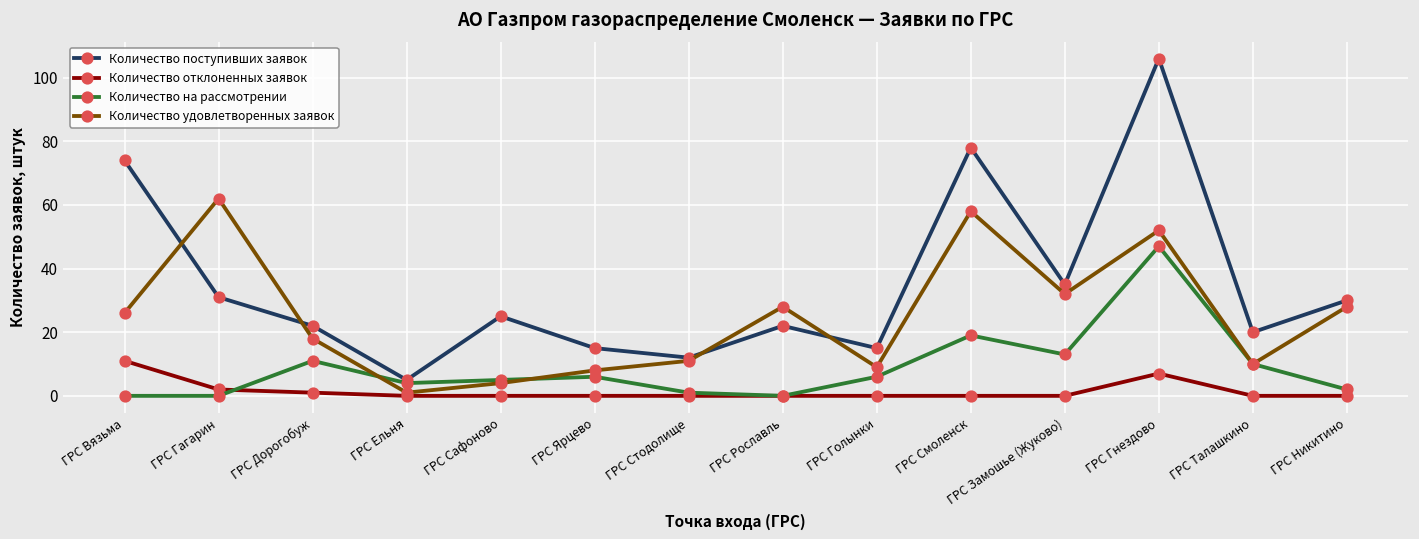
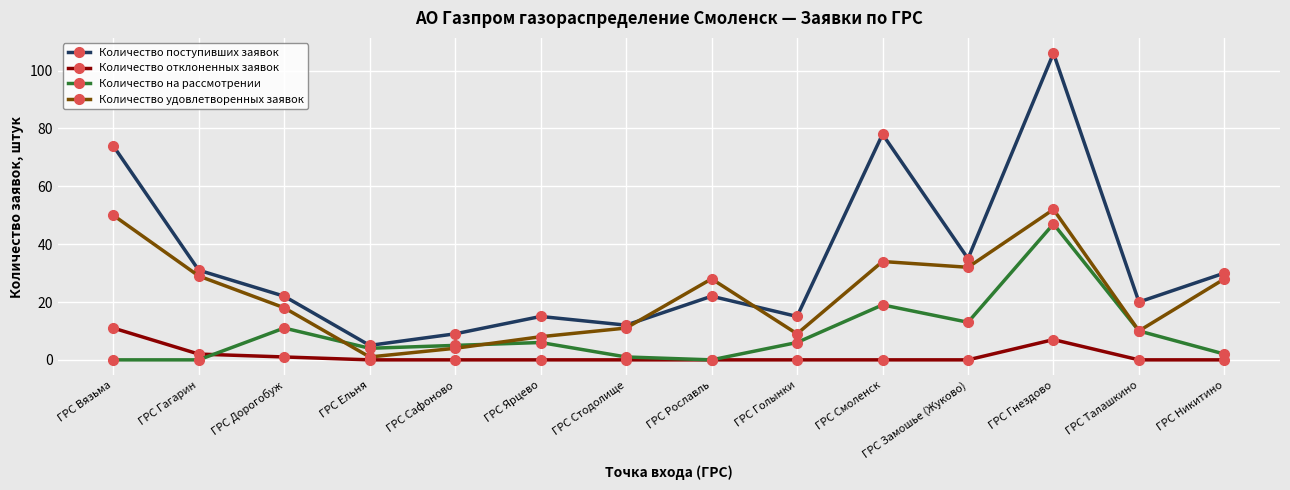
Количество удовлетворенных заявок, ГРС Вязьма: 26 -> 50
Количество удовлетворенных заявок, ГРС Гагарин: 62 -> 29
Количество поступивших заявок, ГРС Сафоново: 25 -> 9
Количество удовлетворенных заявок, ГРС Смоленск: 58 -> 34
